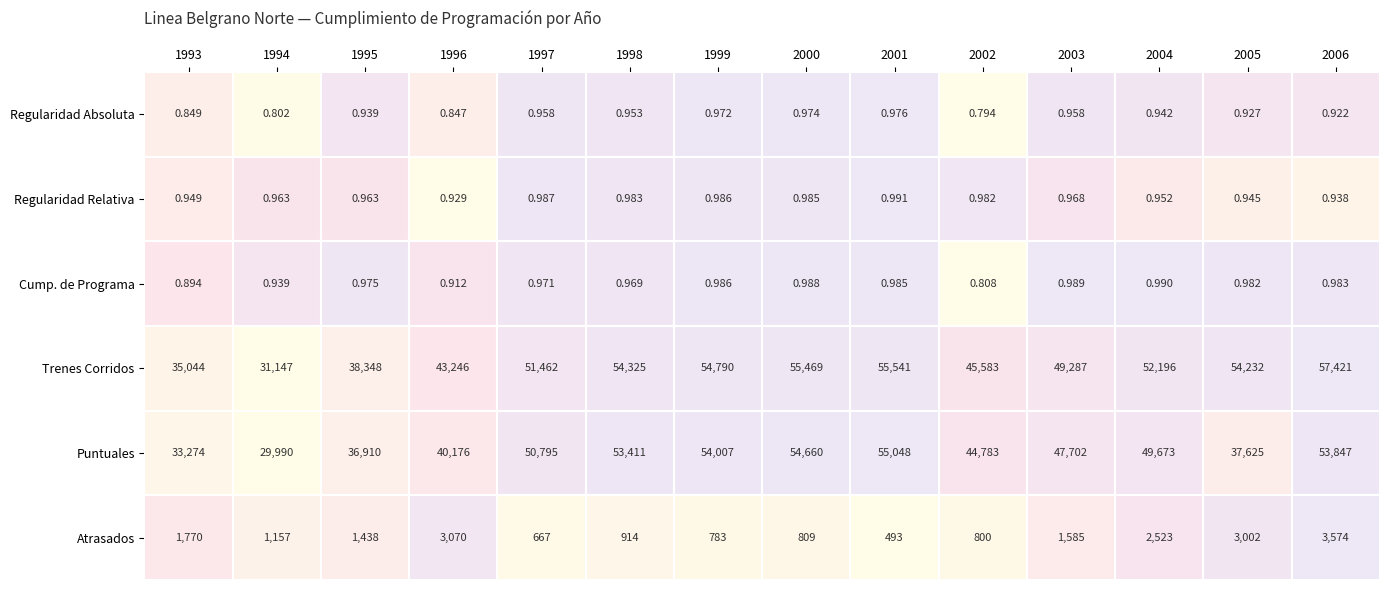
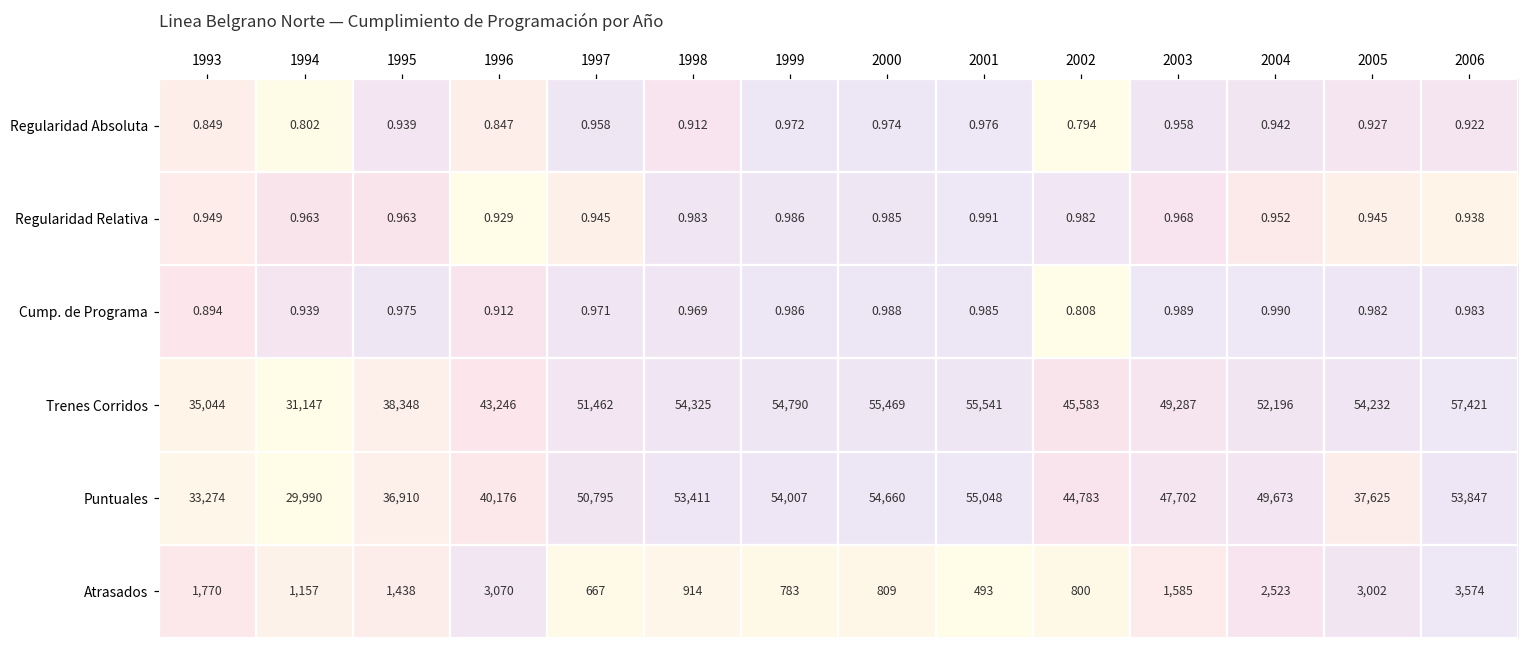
Regularidad Absoluta, 1998: 0.953 -> 0.912
Regularidad Relativa, 1997: 0.987 -> 0.945
